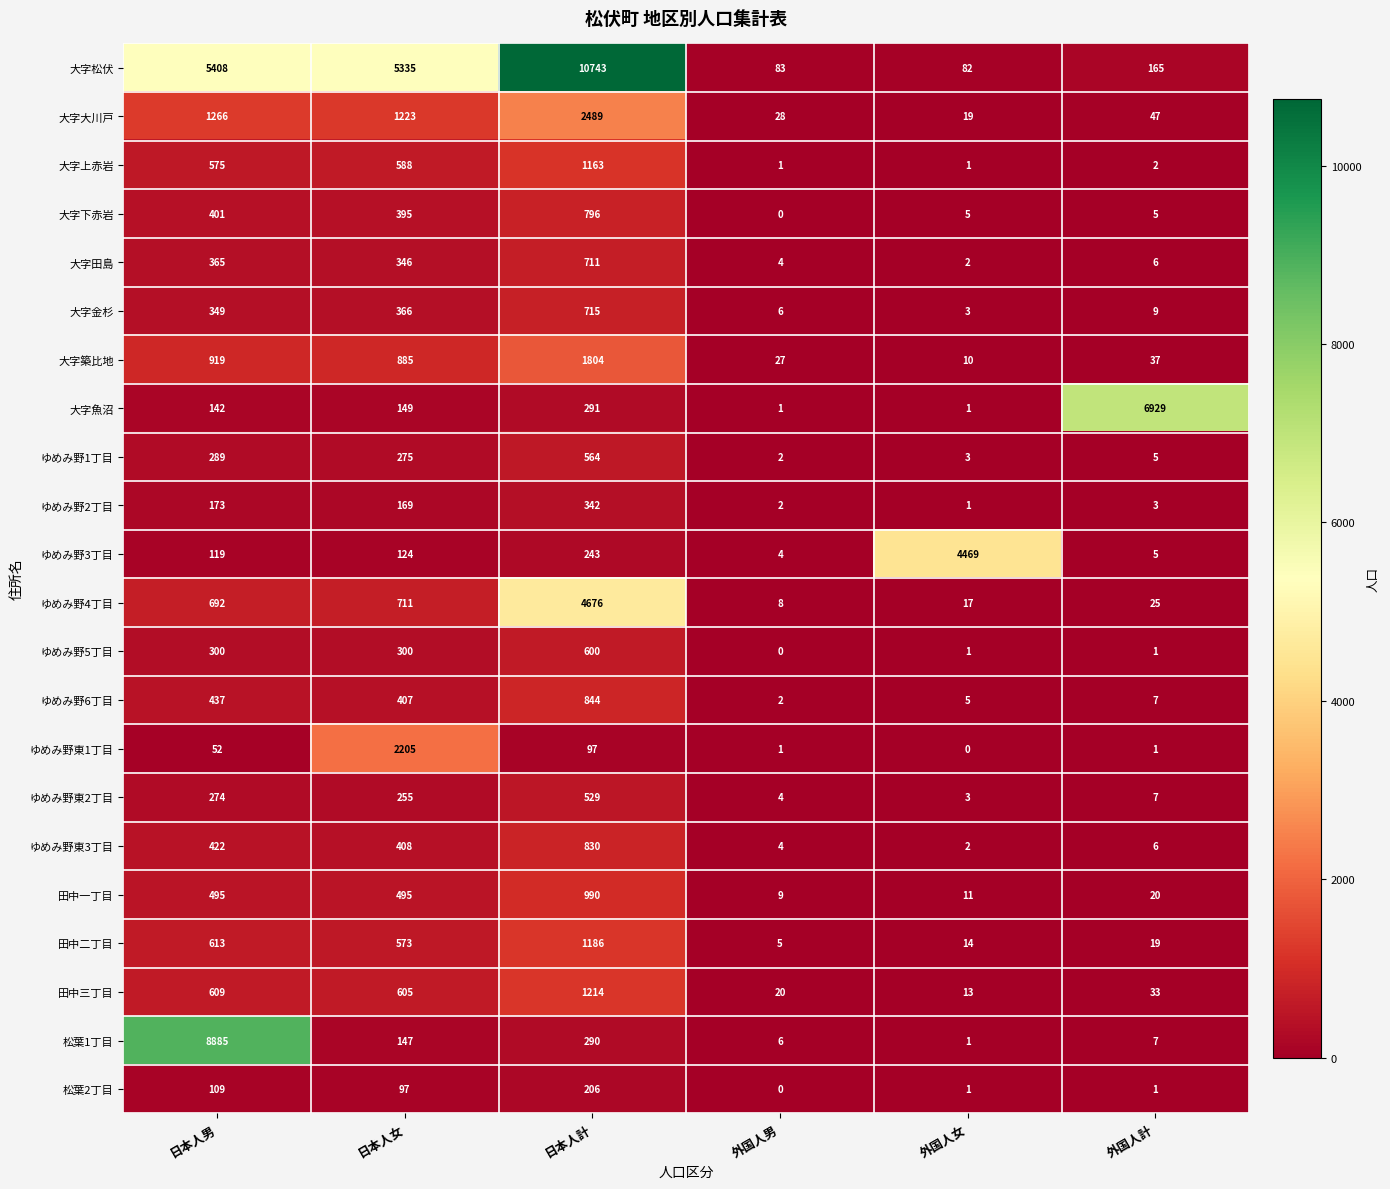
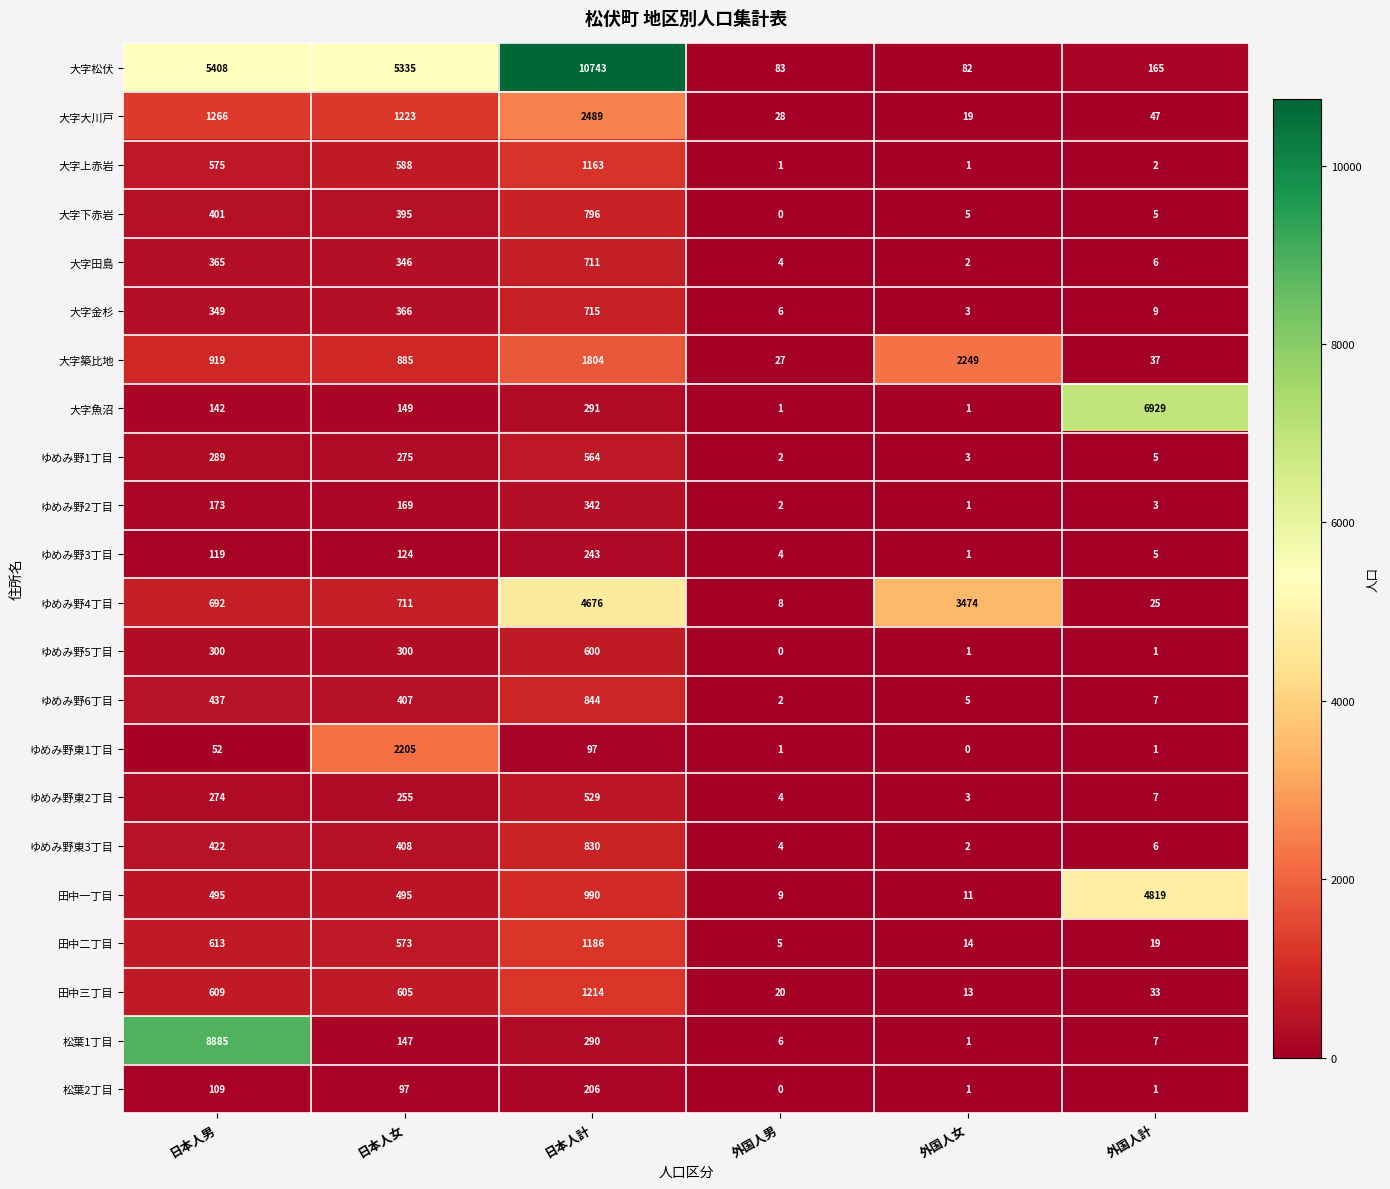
大字築比地, 外国人女: 10 -> 2249
ゆめみ野3丁目, 外国人女: 4469 -> 1
ゆめみ野4丁目, 外国人女: 17 -> 3474
田中一丁目, 外国人計: 20 -> 4819
